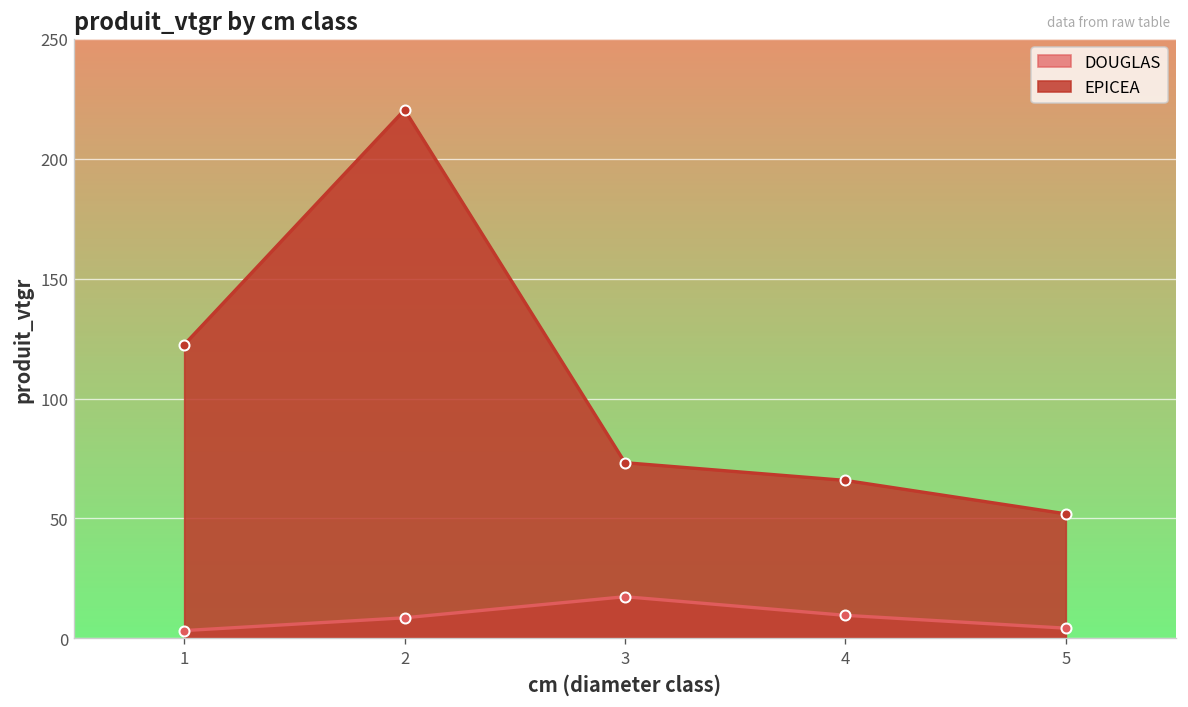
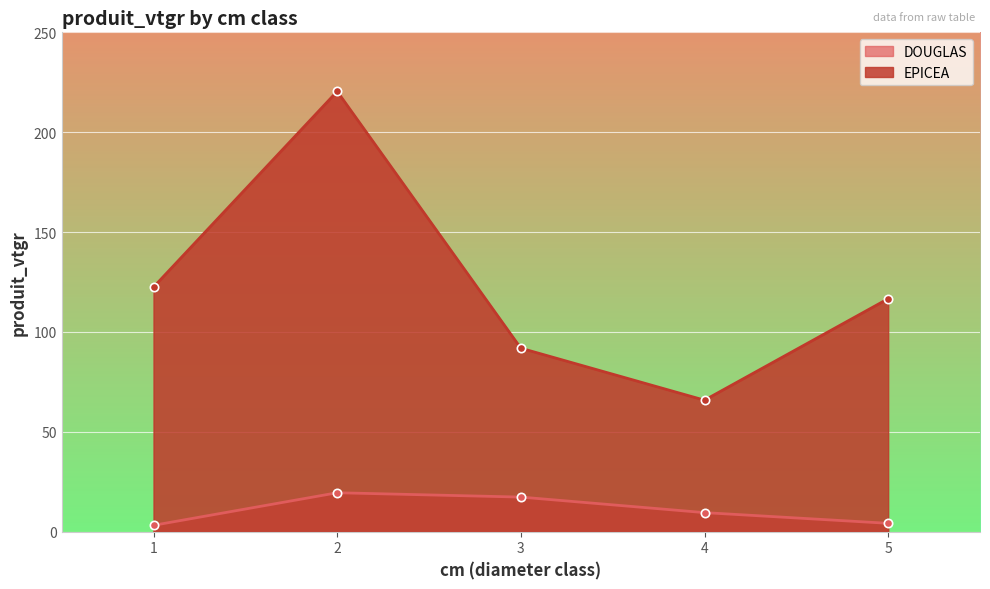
DOUGLAS, 2: 9 -> 19
EPICEA, 3: 73 -> 92
EPICEA, 5: 52 -> 117
